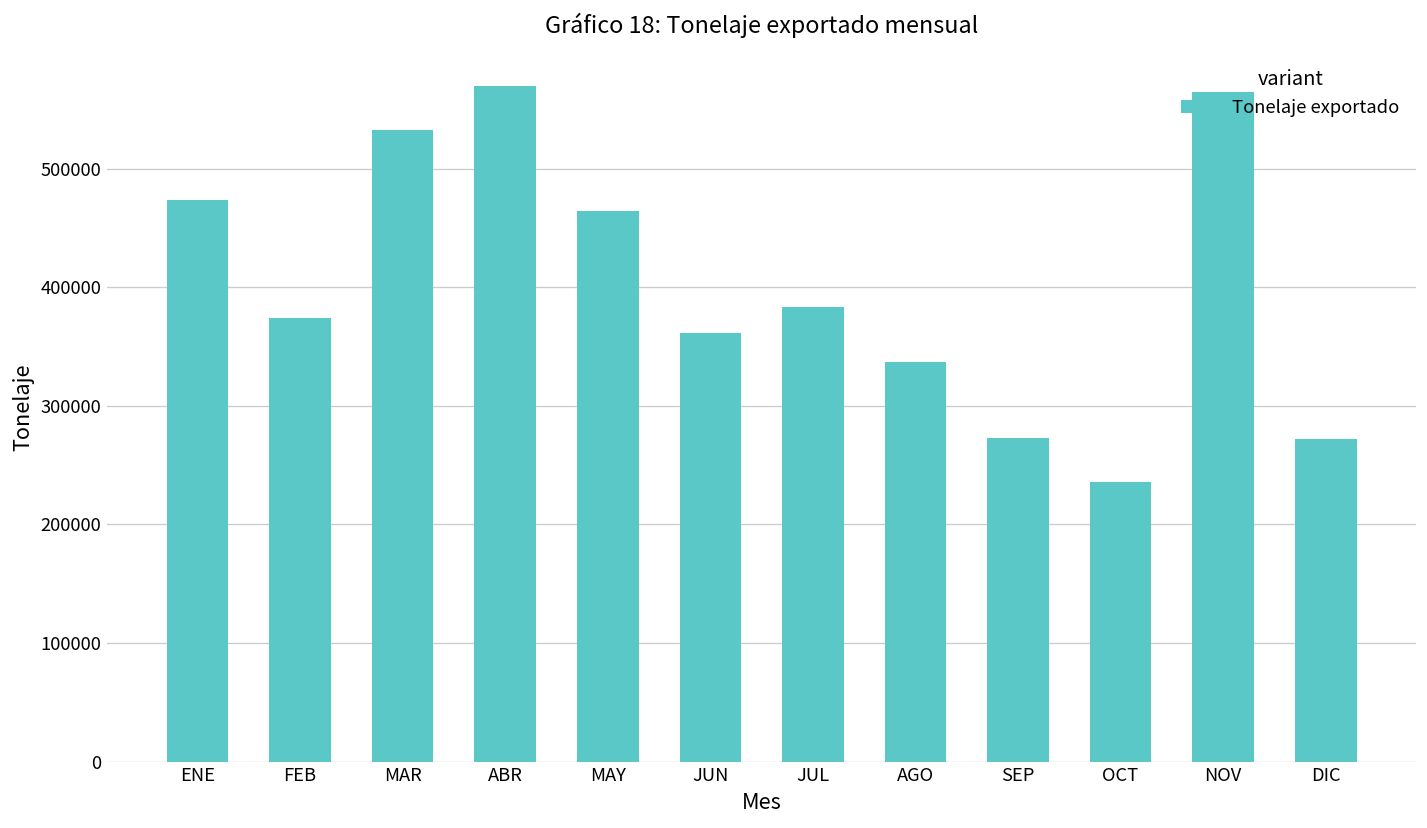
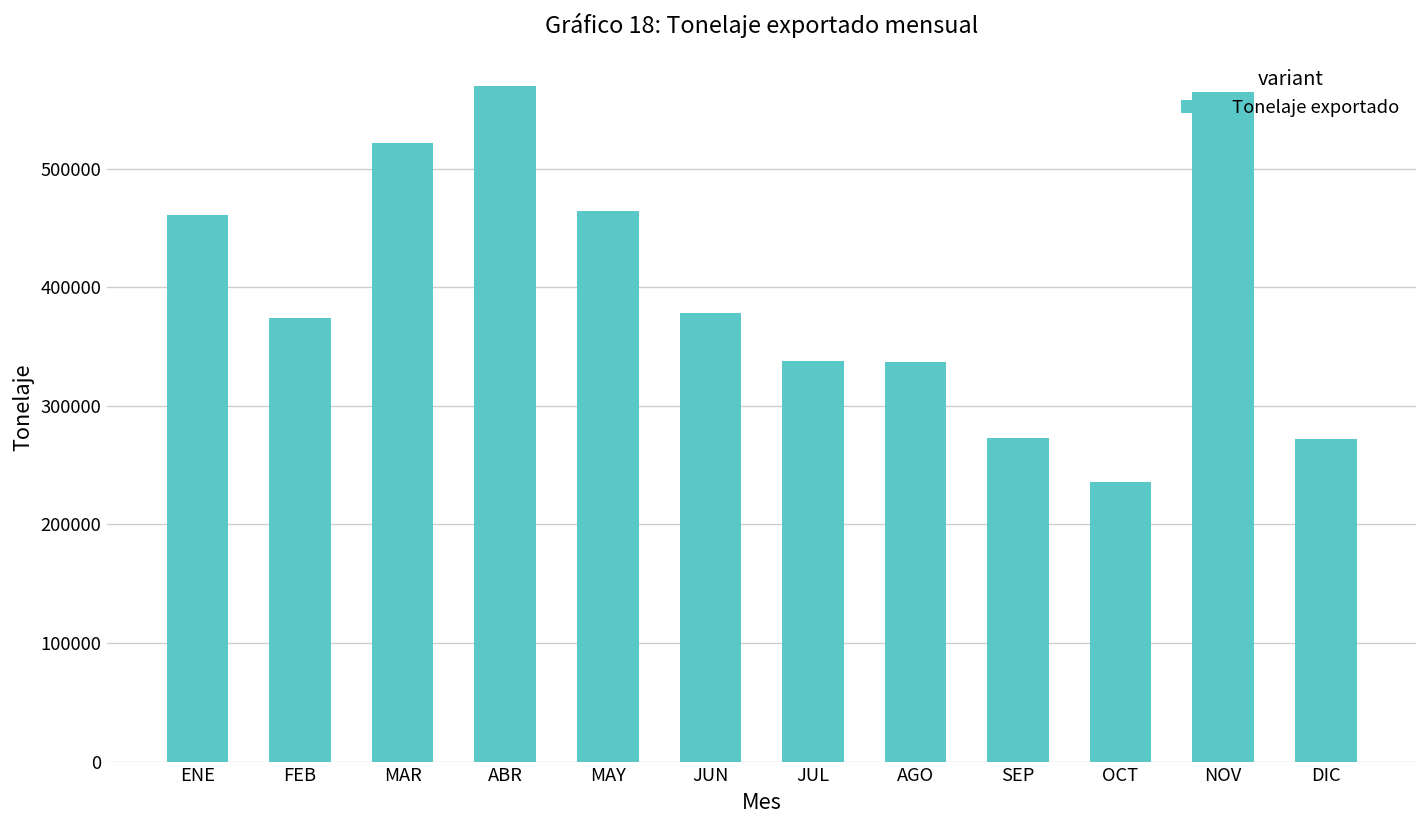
ENE: 470000 -> 460000
MAR: 530000 -> 520000
JUN: 360000 -> 380000
JUL: 380000 -> 340000
